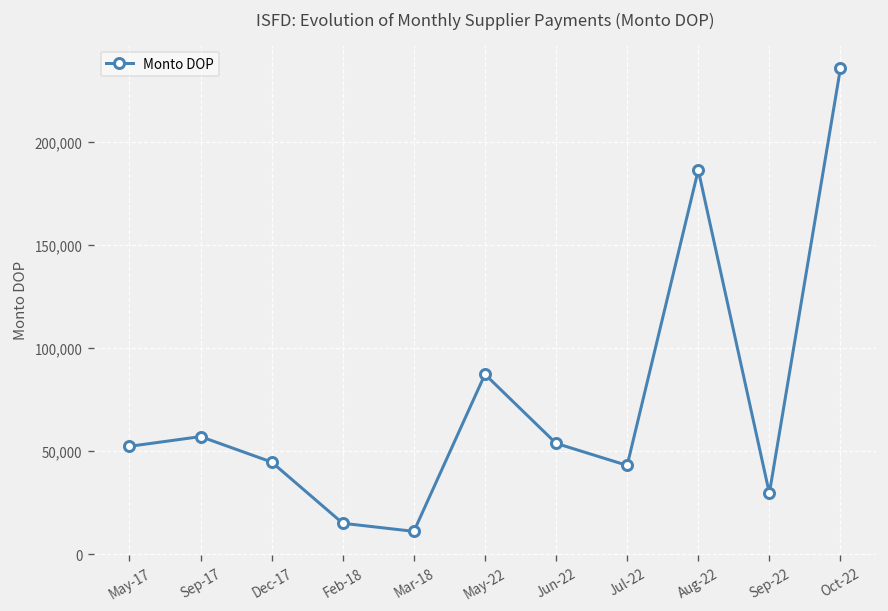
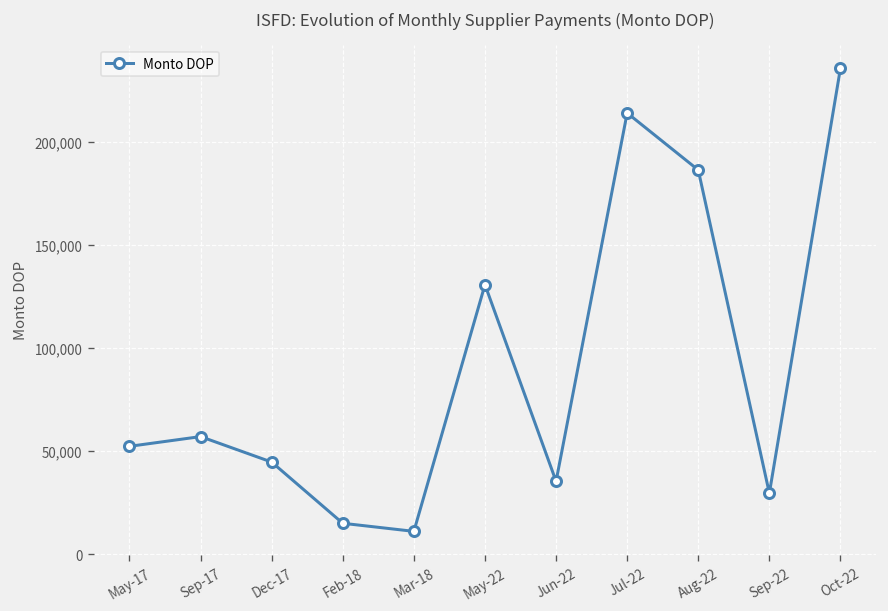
May-22: 87,000 -> 131,000
Jun-22: 54,000 -> 35,000
Jul-22: 43,000 -> 214,000
